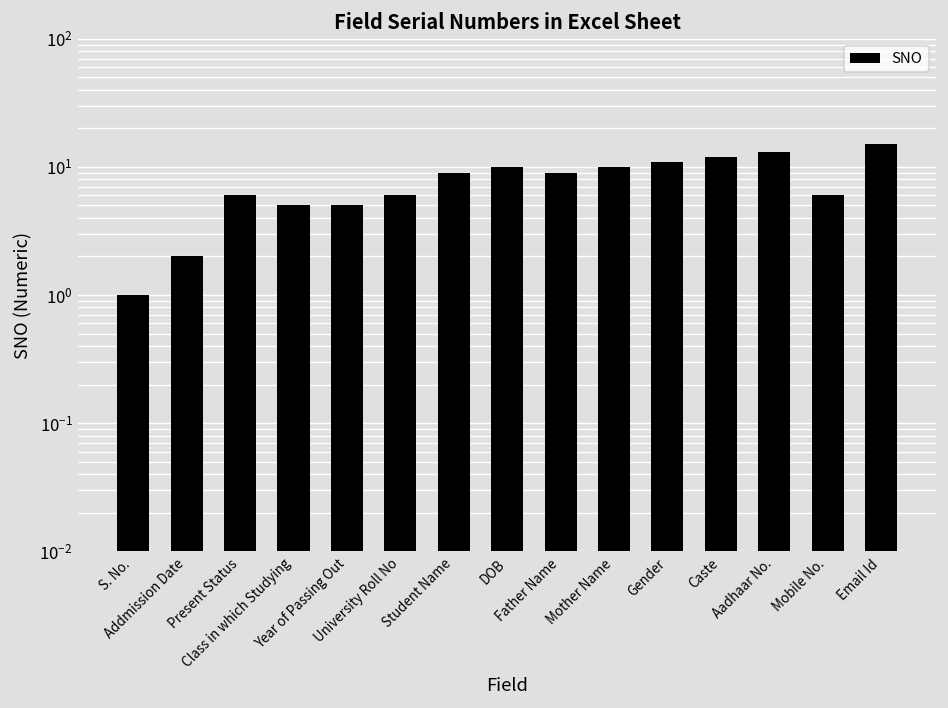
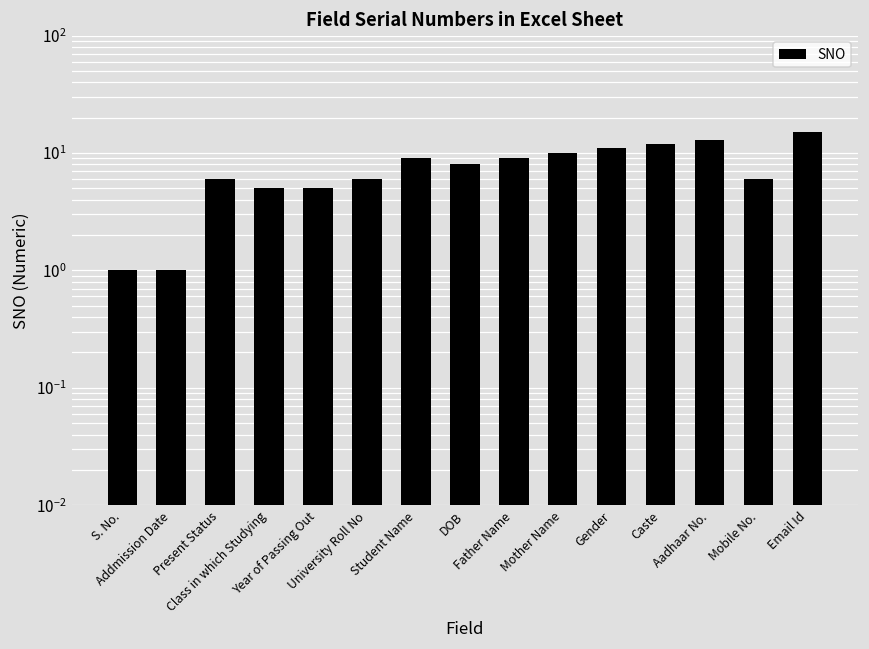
Addmission Date: 2 -> 1
DOB: 10 -> 8
